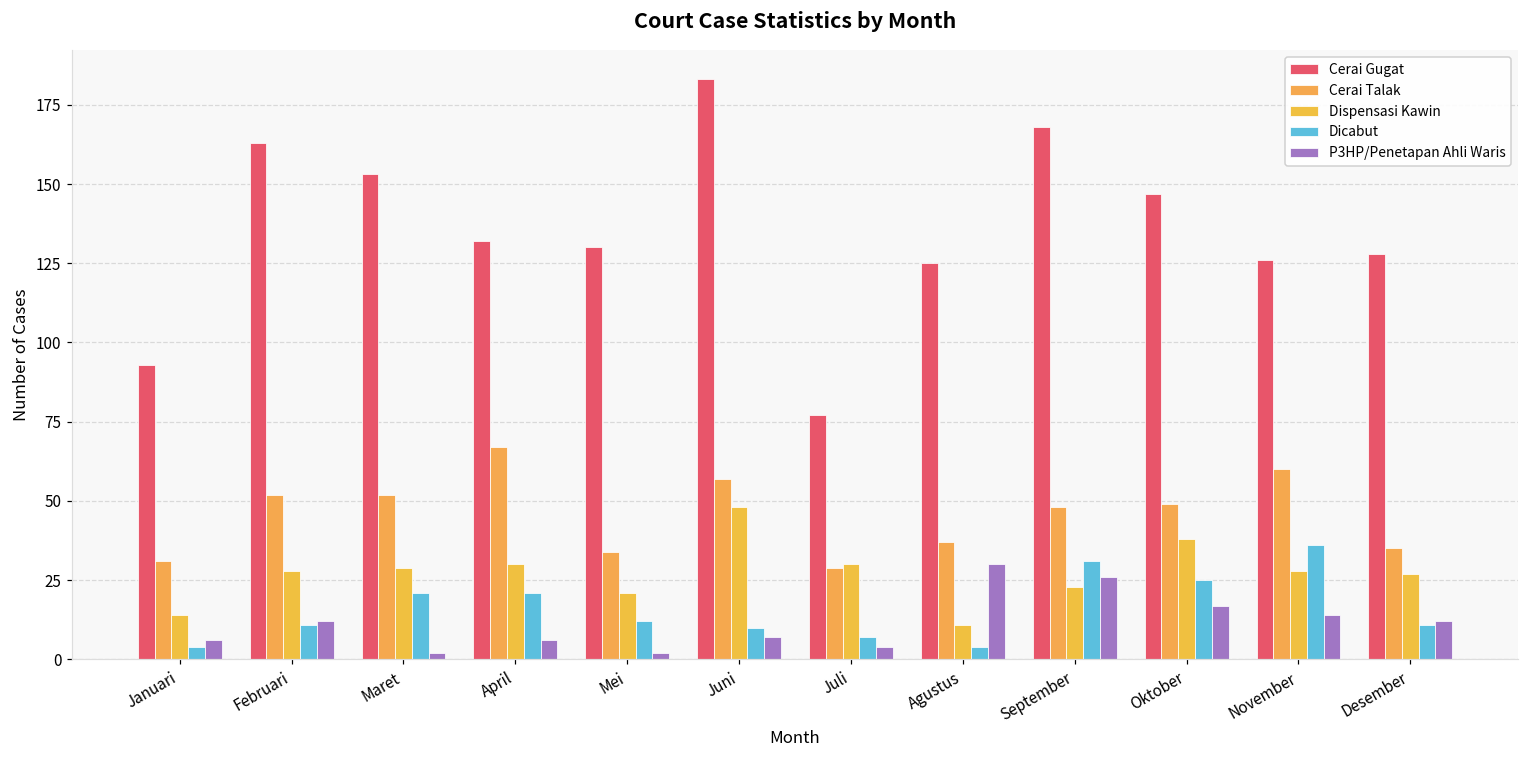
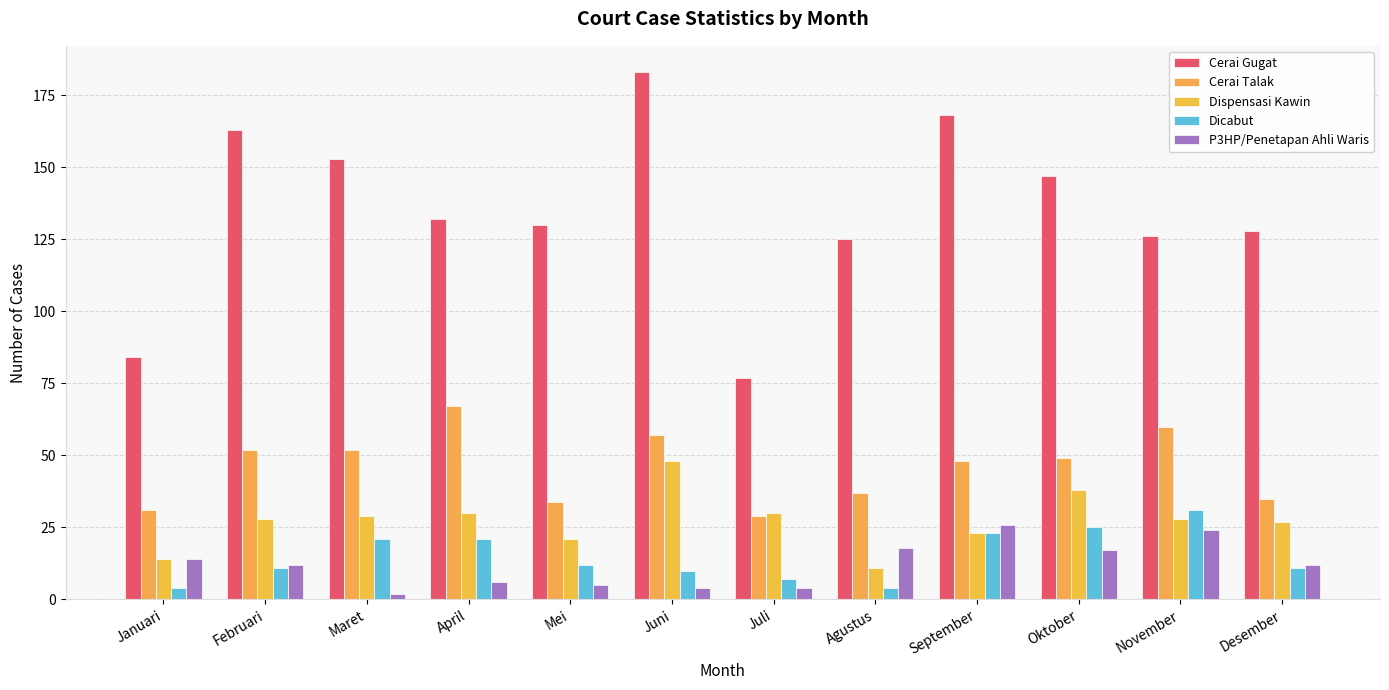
Cerai Gugat, Januari: 93 -> 84
P3HP/Penetapan Ahli Waris, Januari: 6 -> 14
P3HP/Penetapan Ahli Waris, Mei: 2 -> 5
P3HP/Penetapan Ahli Waris, Juni: 7 -> 4
P3HP/Penetapan Ahli Waris, Agustus: 30 -> 18
Dicabut, September: 31 -> 23
Dicabut, November: 36 -> 31
P3HP/Penetapan Ahli Waris, November: 14 -> 24
